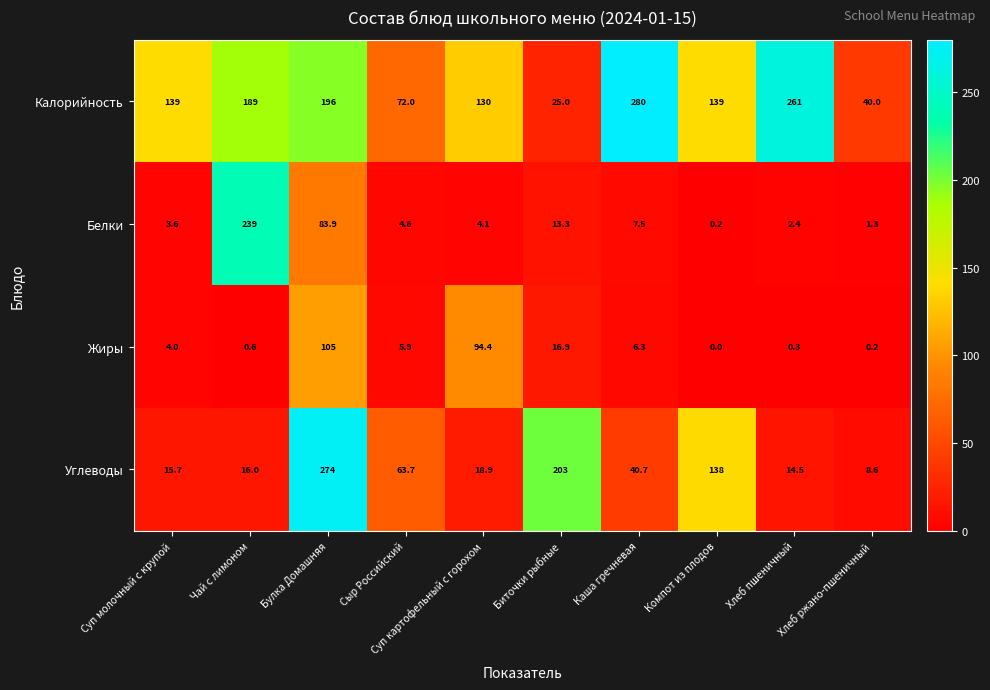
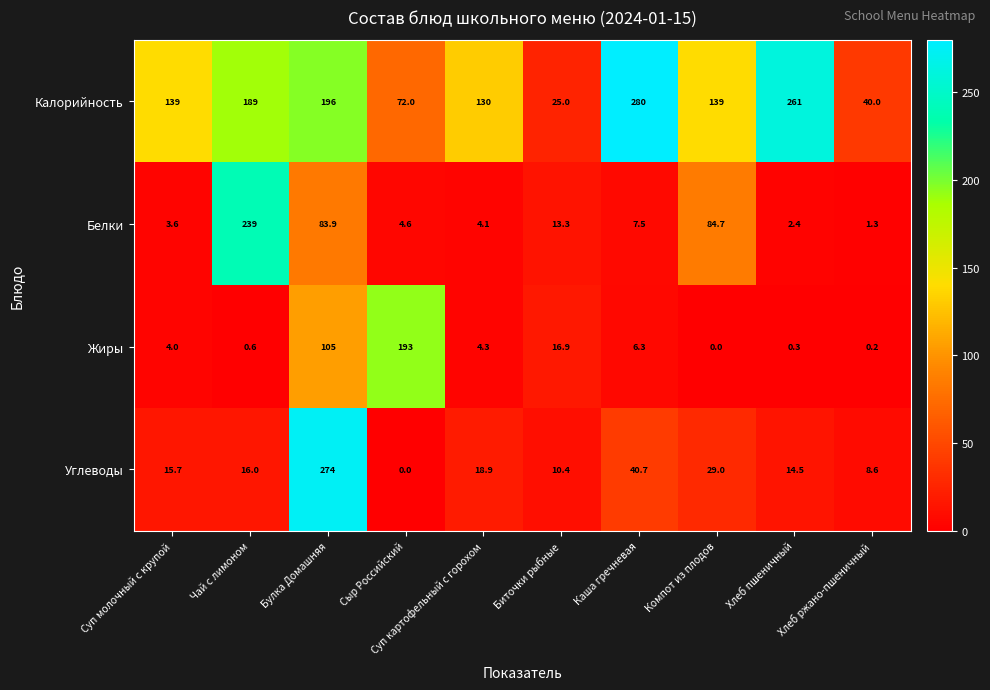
Белки, Компот из плодов: 0.2 -> 84.7
Жиры, Сыр Российский: 5.9 -> 193
Жиры, Суп картофельный с горохом: 94.4 -> 4.3
Углеводы, Сыр Российский: 63.7 -> 0.0
Углеводы, Биточки рыбные: 203 -> 10.4
Углеводы, Компот из плодов: 138 -> 29.0
